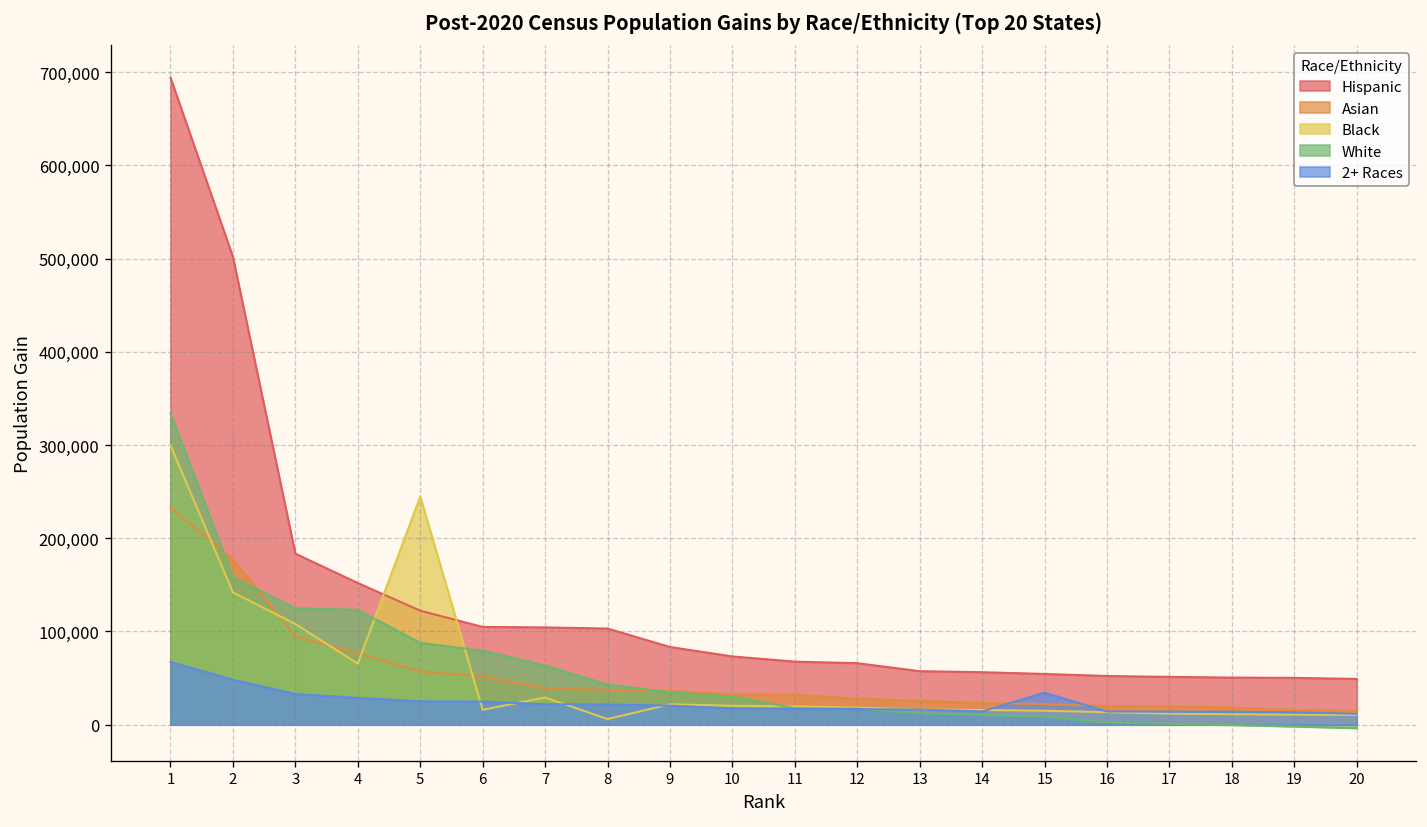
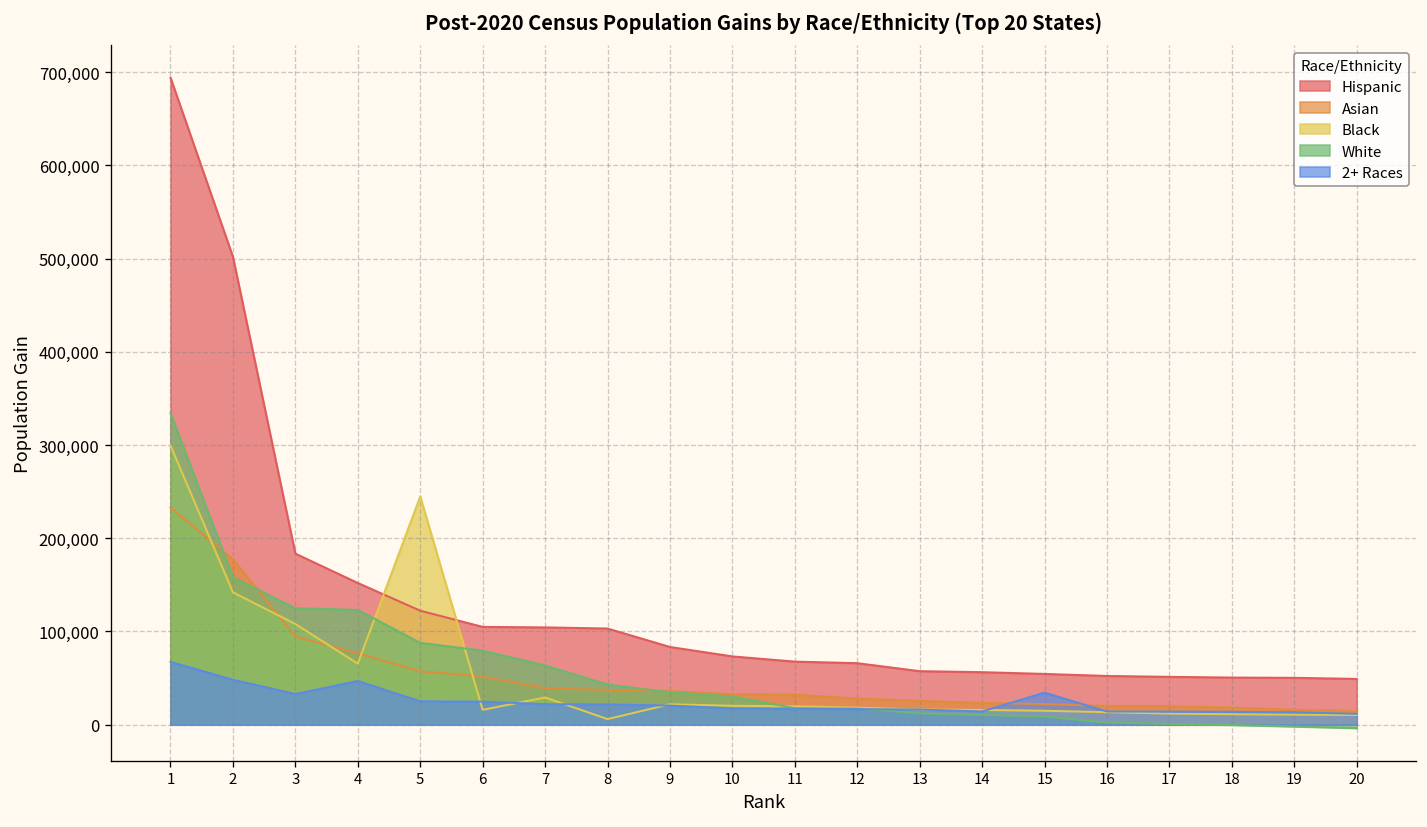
2+ Races, 4: 30,000 -> 50,000
